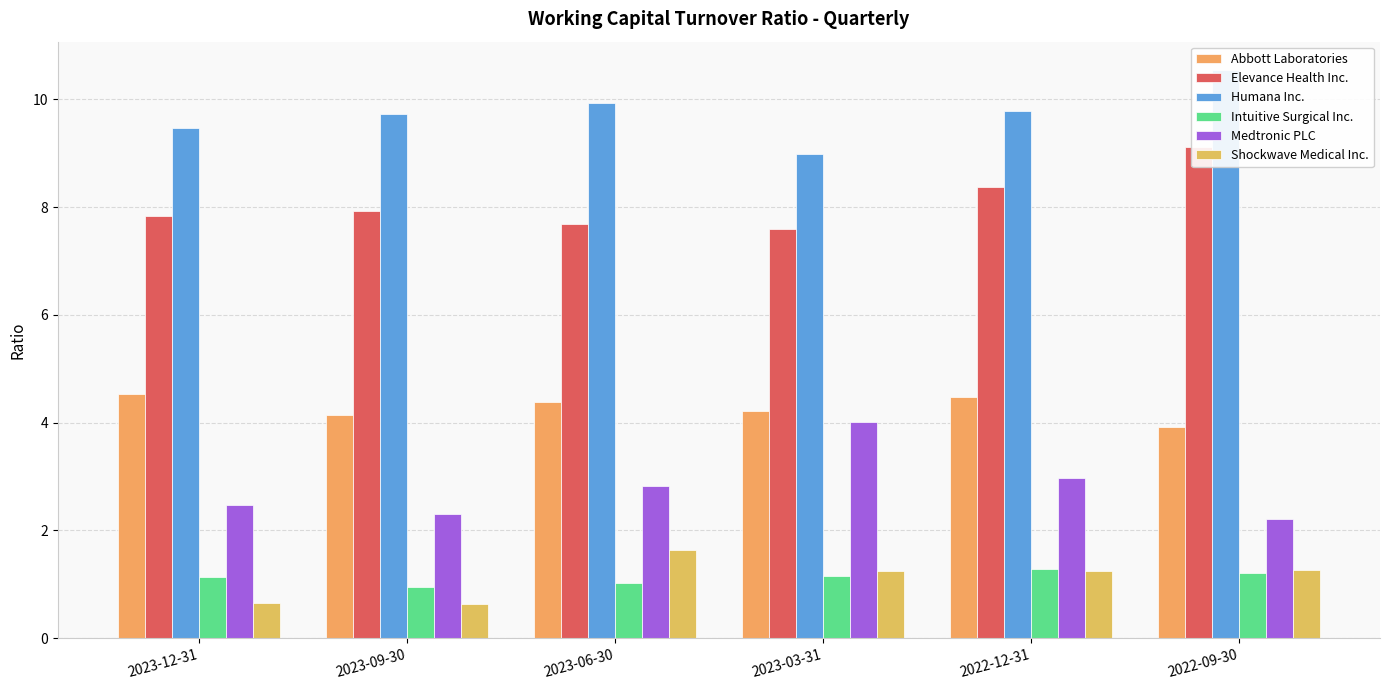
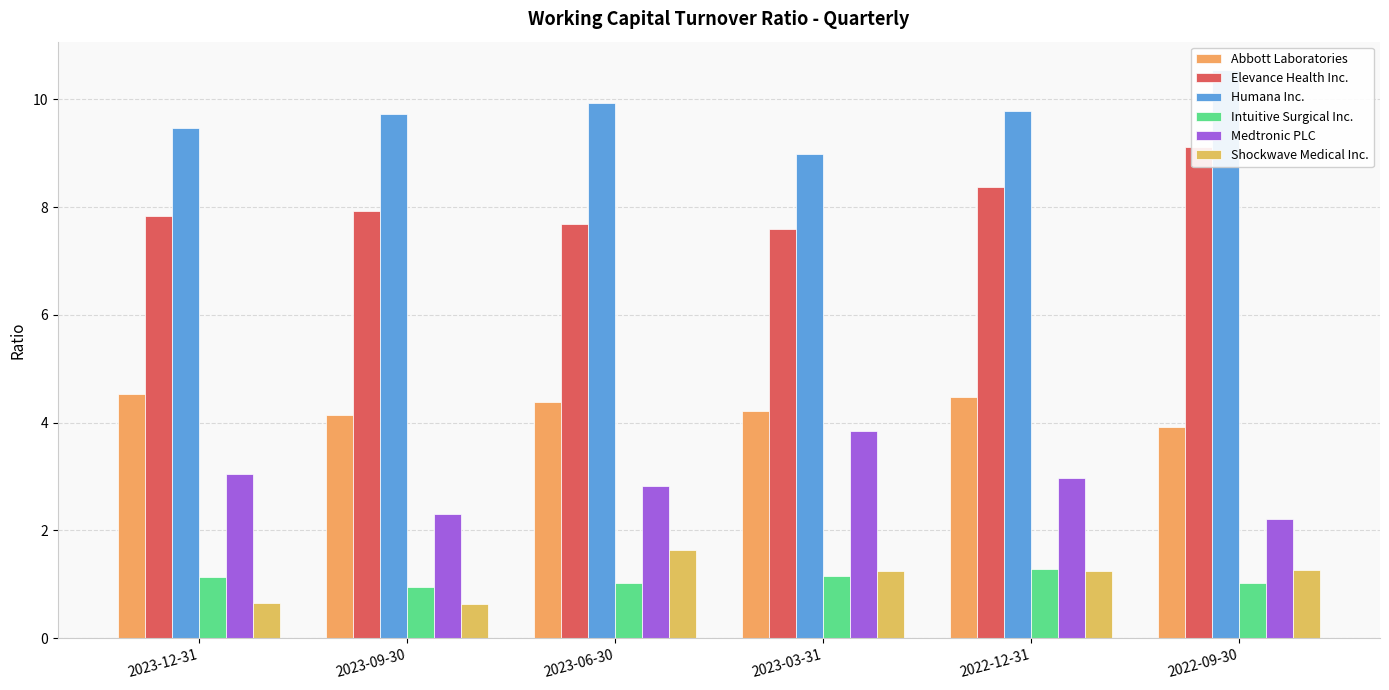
Medtronic PLC, 2023-12-31: 2.5 -> 3.1
Medtronic PLC, 2023-03-31: 4.0 -> 3.8
Intuitive Surgical Inc., 2022-09-30: 1.2 -> 1.0
